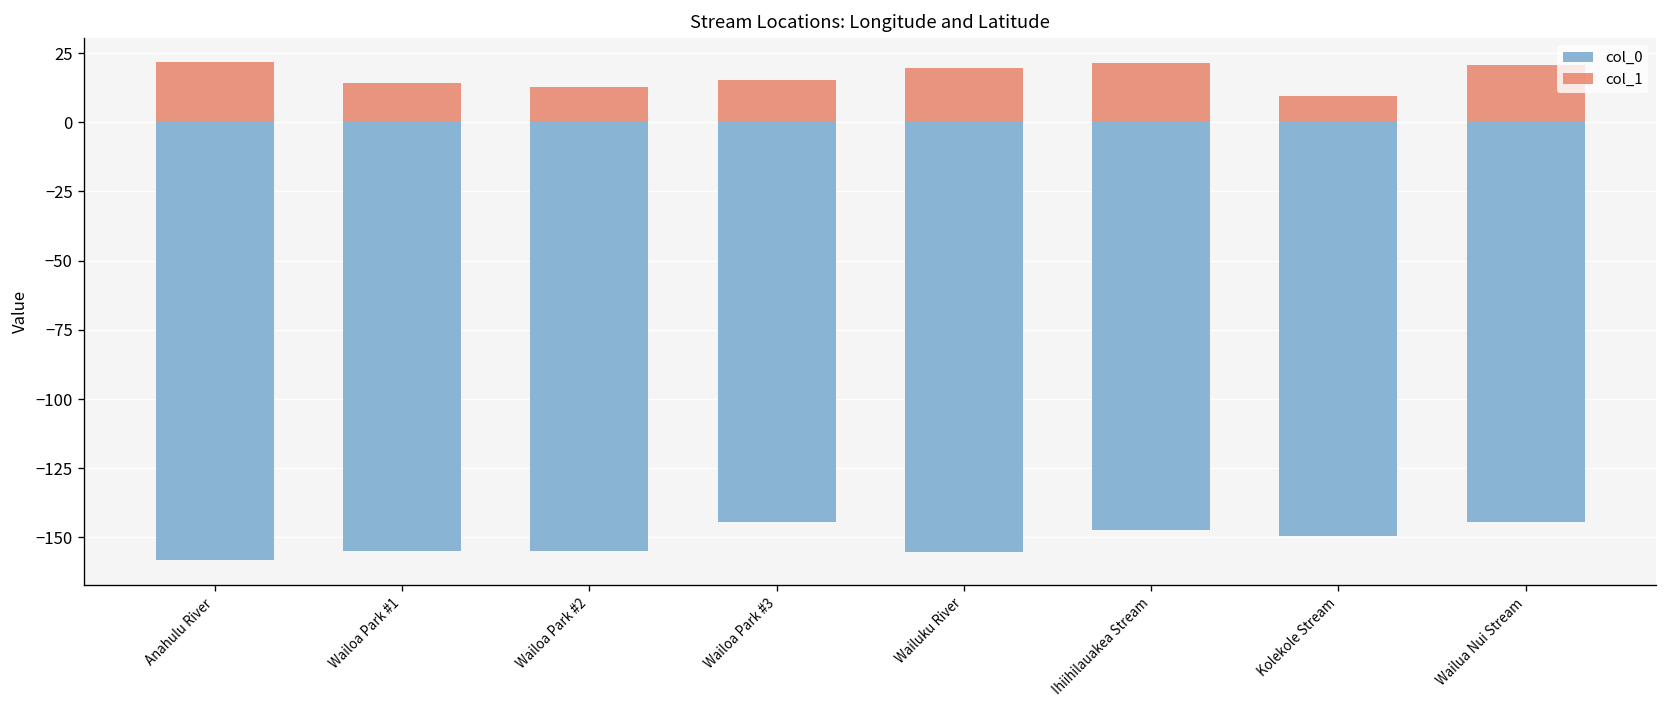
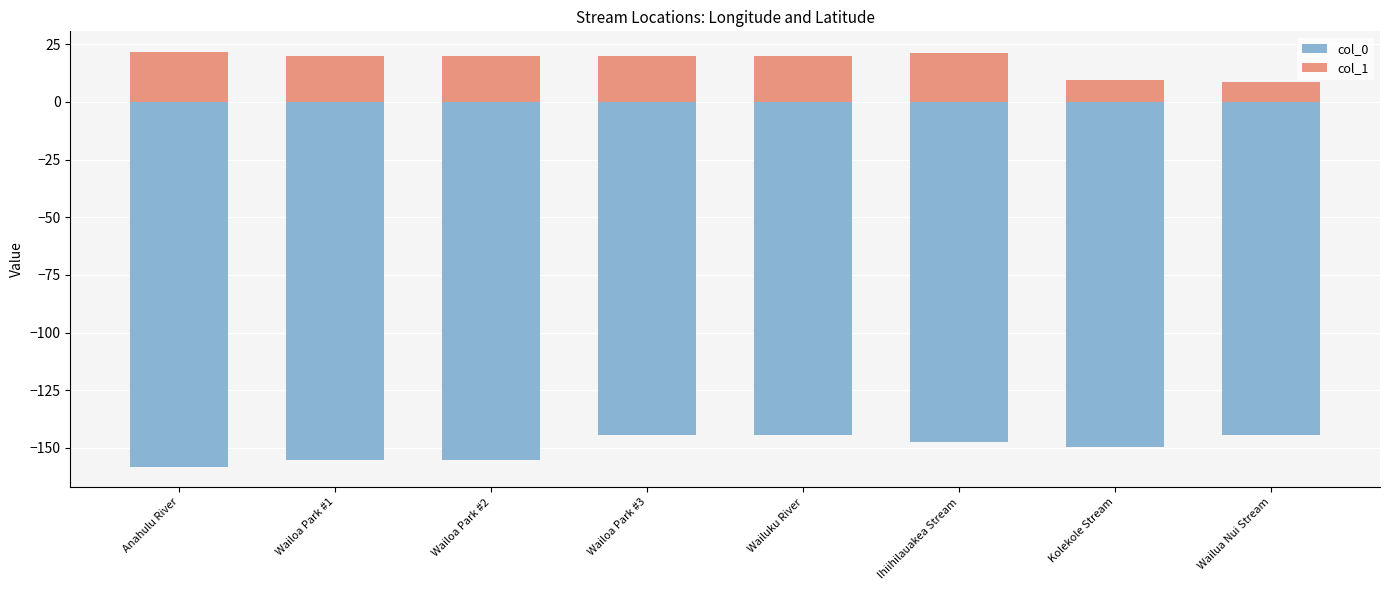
col_1, Wailoa Park #1: 14 -> 20
col_1, Wailoa Park #2: 13 -> 20
col_1, Wailoa Park #3: 15 -> 20
col_0, Wailuku River: -155 -> -144
col_1, Wailua Nui Stream: 21 -> 9
